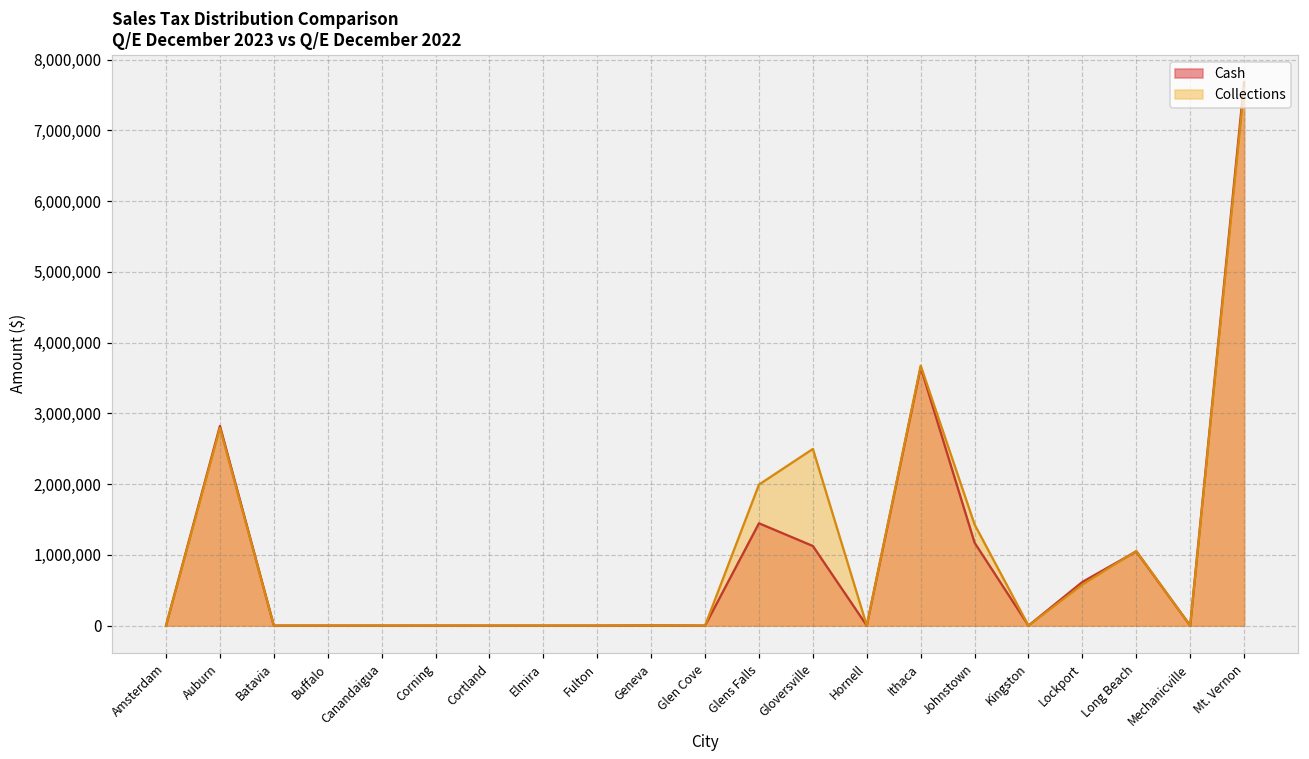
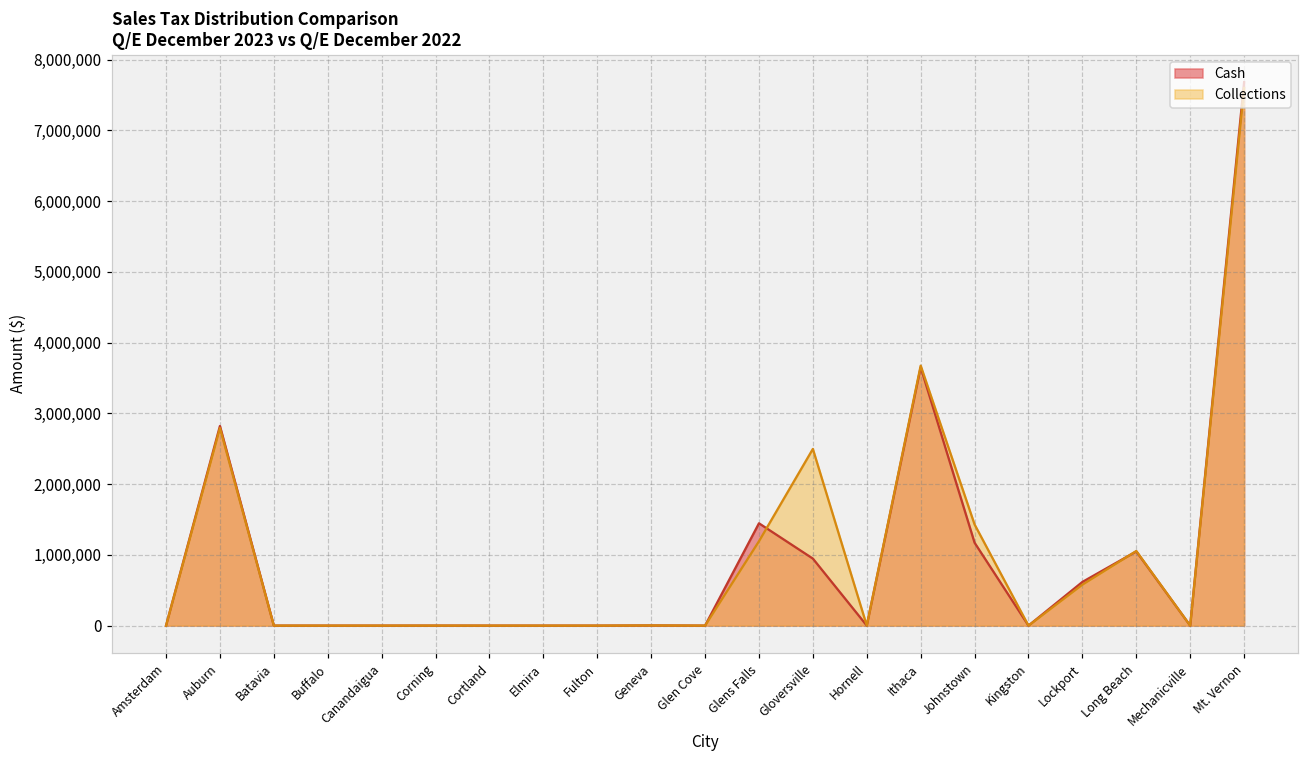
Collections, Glens Falls: 2,000,000 -> 1,200,000
Cash, Gloversville: 1,100,000 -> 900,000
